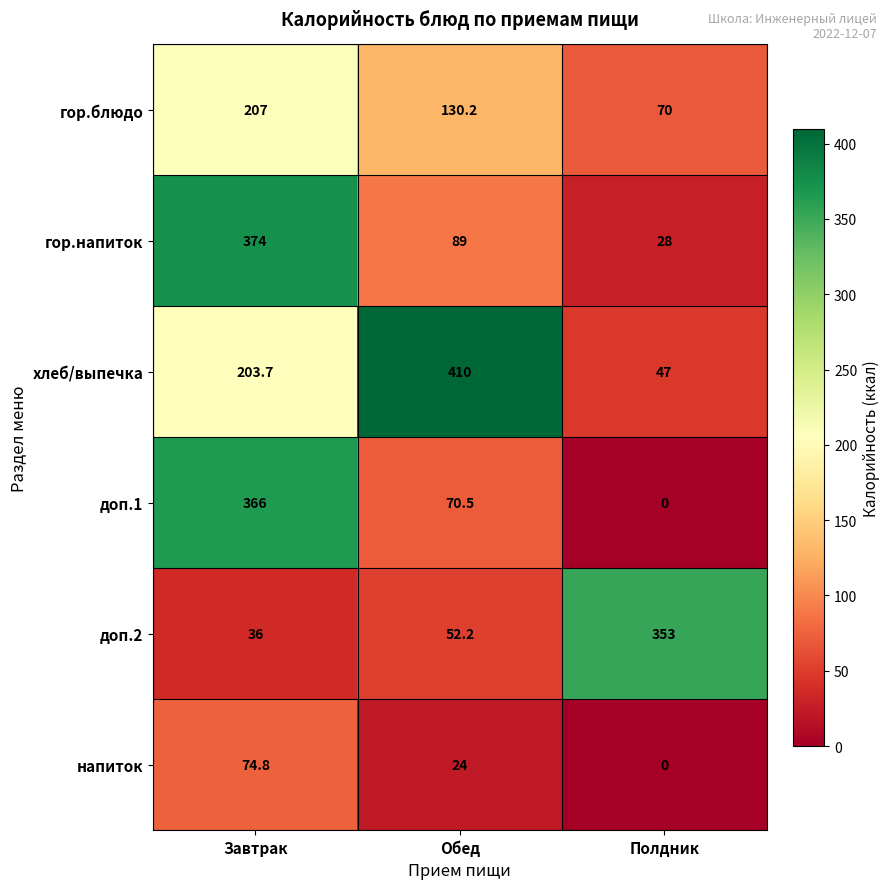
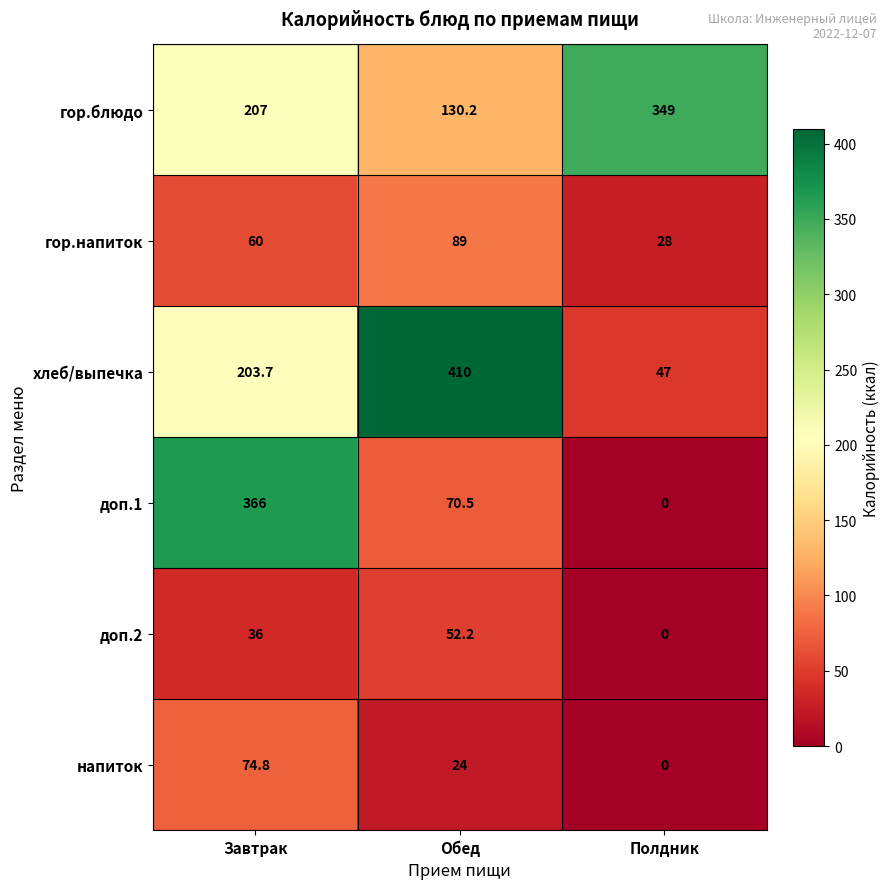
гор.блюдо, Полдник: 70 -> 349
гор.напиток, Завтрак: 374 -> 60
доп.2, Полдник: 353 -> 0
